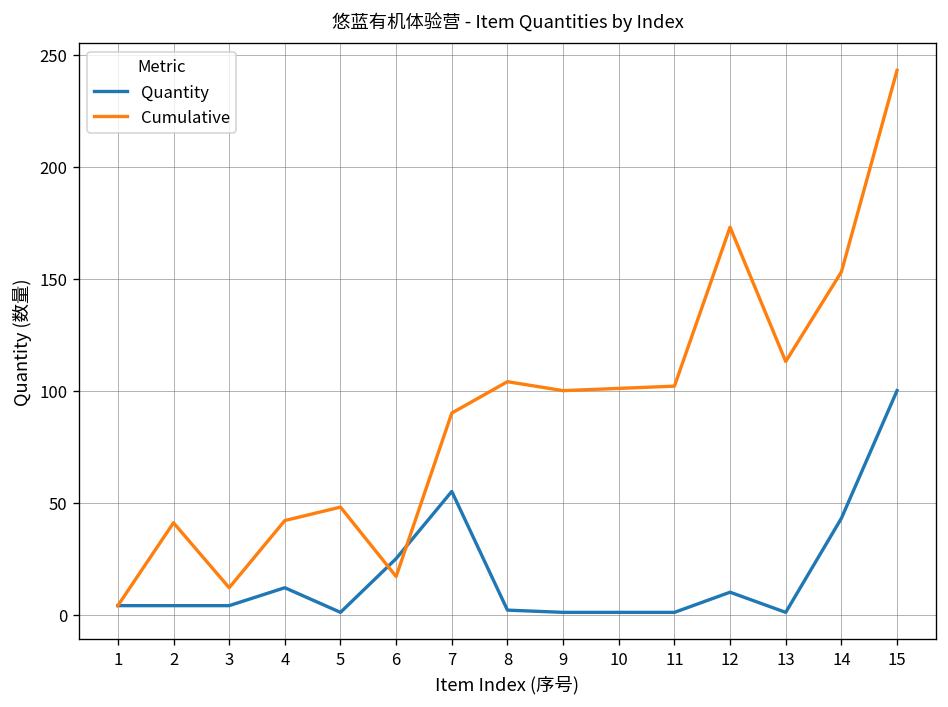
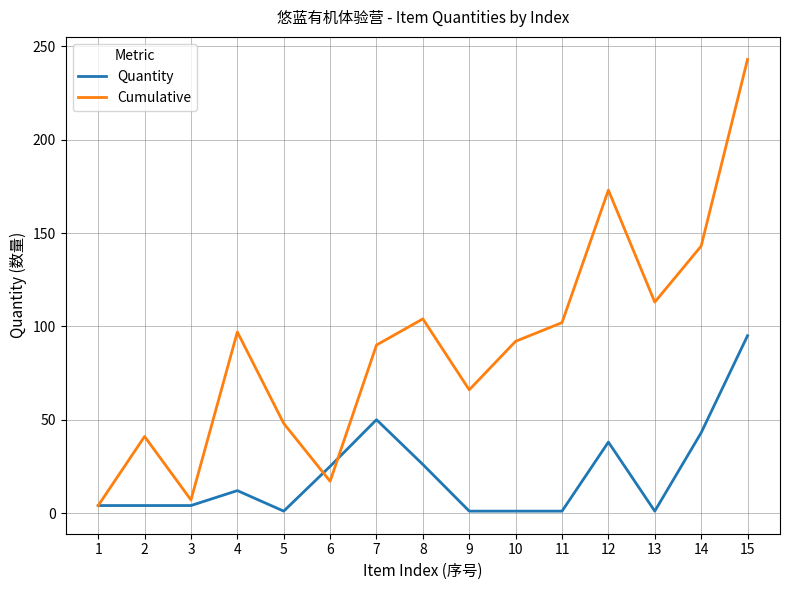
Cumulative, 3: 12 -> 7
Cumulative, 4: 42 -> 97
Quantity, 7: 55 -> 50
Quantity, 8: 2 -> 26
Cumulative, 9: 100 -> 66
Cumulative, 10: 101 -> 92
Quantity, 12: 10 -> 38
Cumulative, 14: 153 -> 143
Quantity, 15: 100 -> 95
